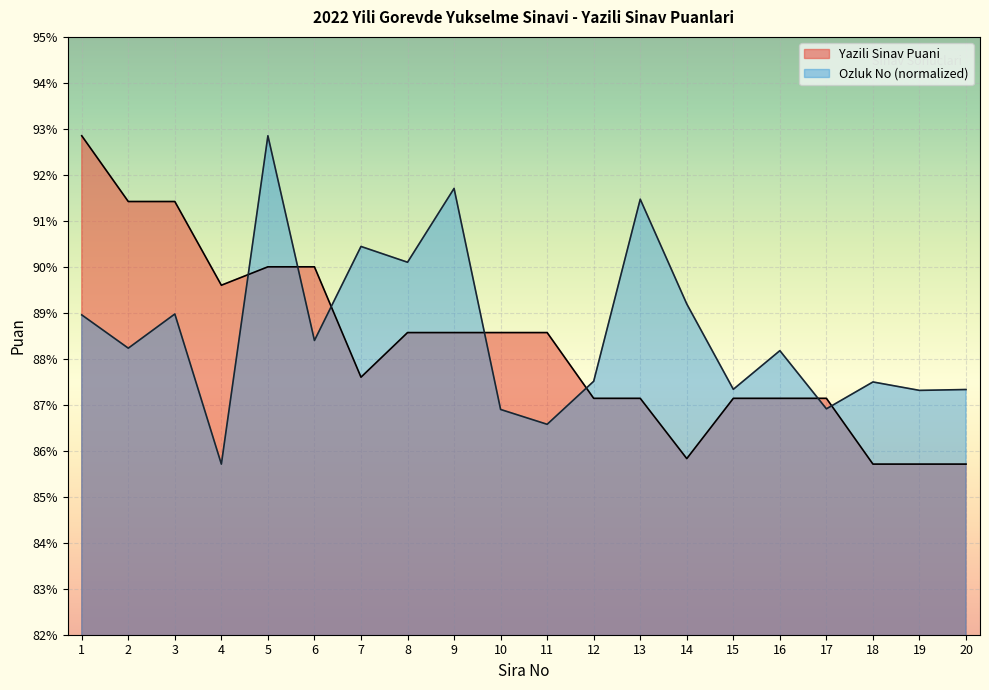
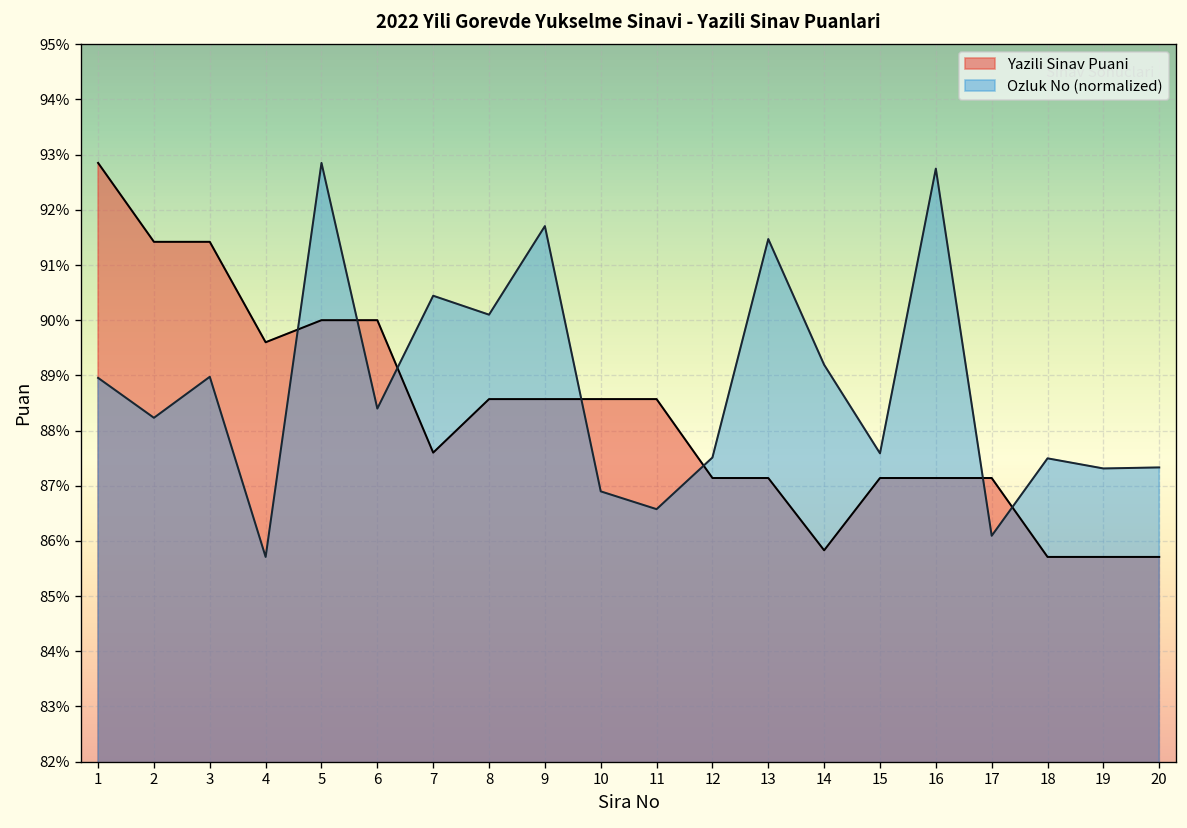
Ozluk No (normalized), 15: 87.3% -> 87.6%
Ozluk No (normalized), 16: 88.2% -> 92.7%
Ozluk No (normalized), 17: 86.9% -> 86.1%
